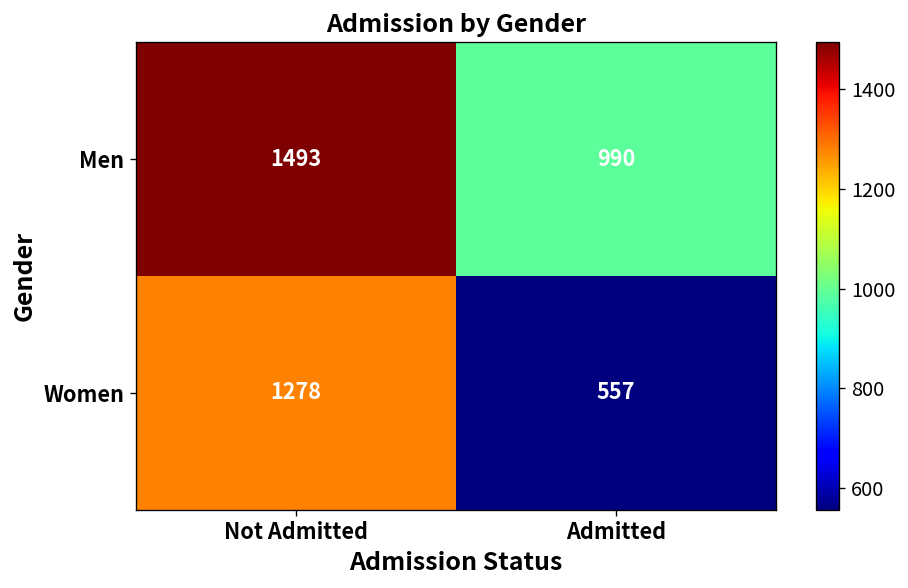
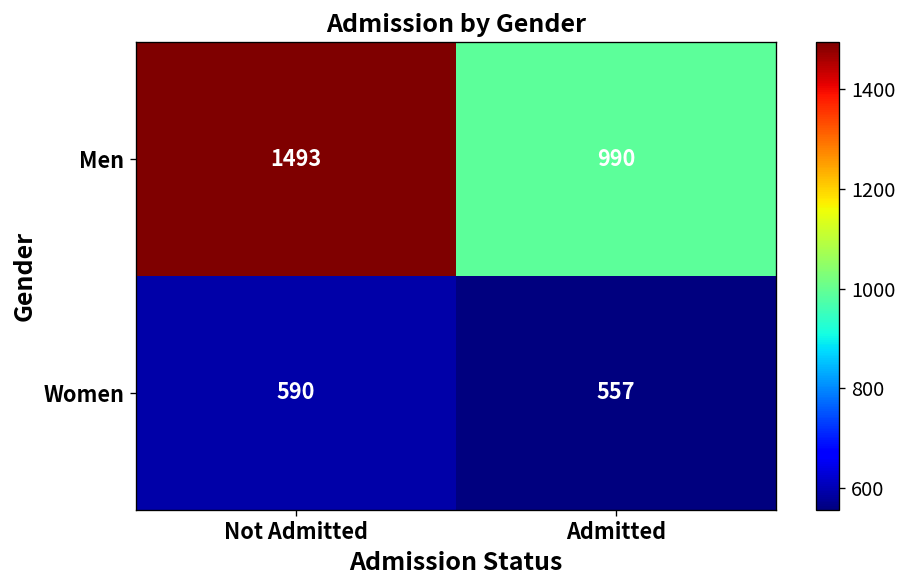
Women, Not Admitted: 1278 -> 590
